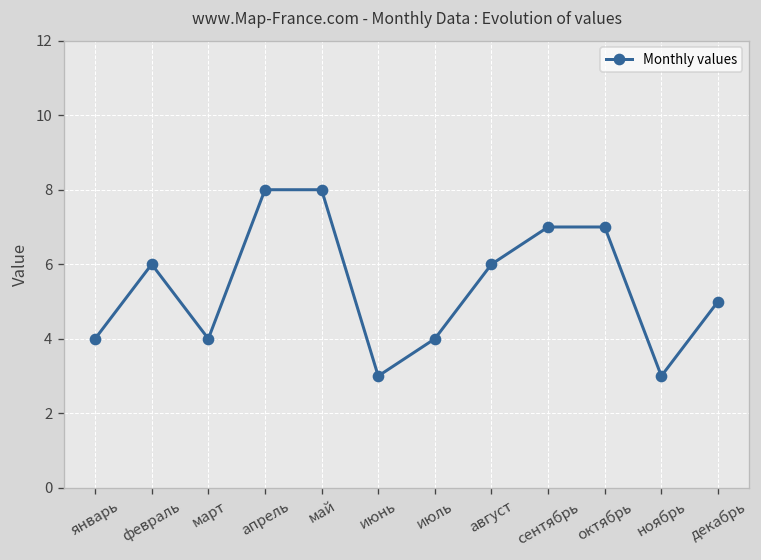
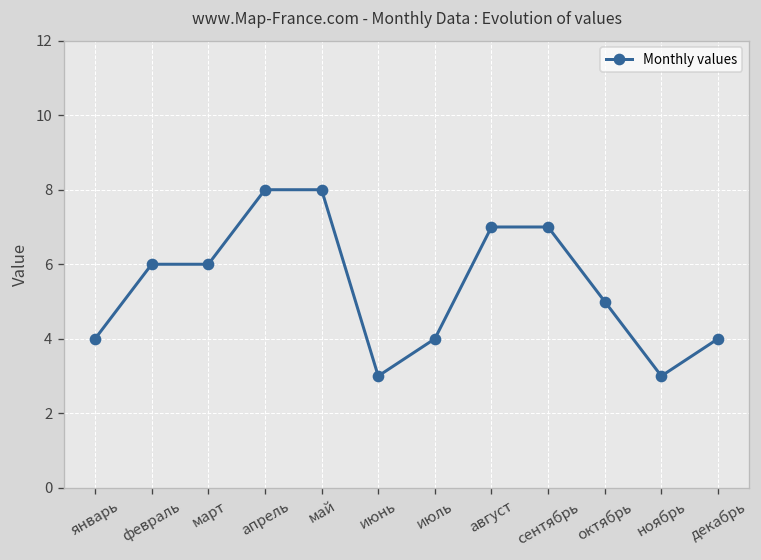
март: 4 -> 6
август: 6 -> 7
октябрь: 7 -> 5
декабрь: 5 -> 4
